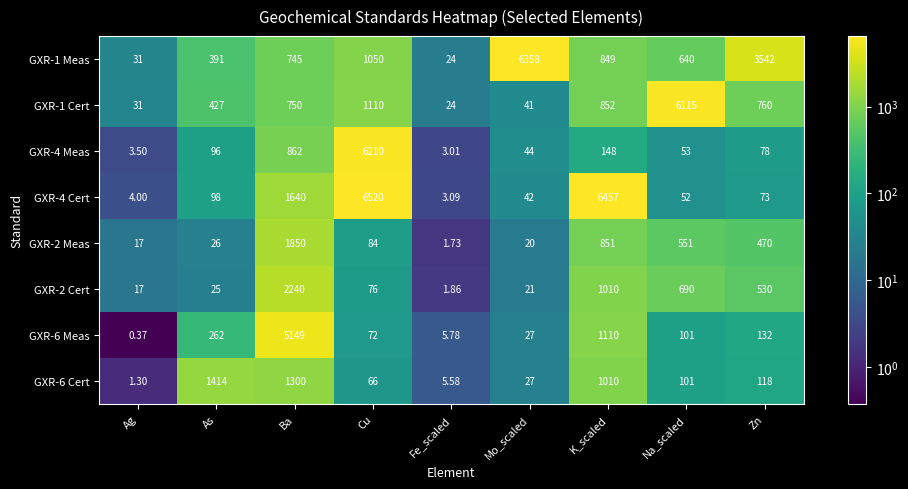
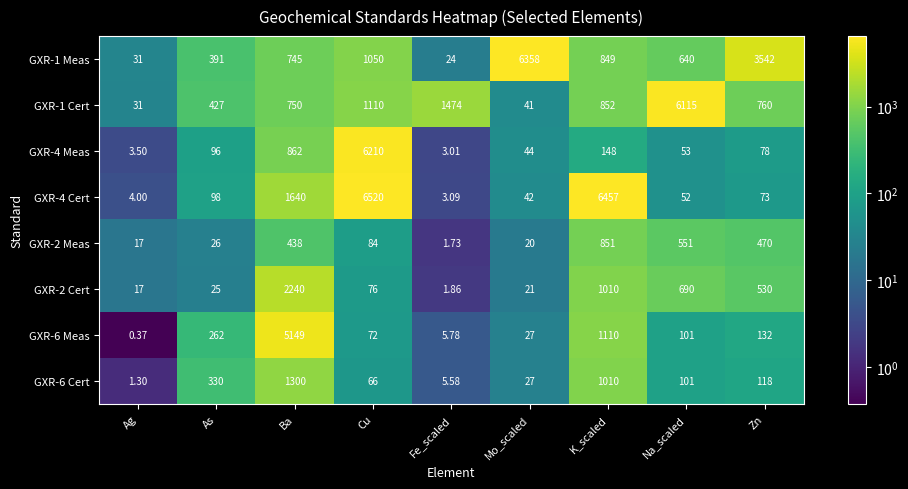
GXR-1 Cert, Fe_scaled: 24 -> 1474
GXR-2 Meas, Ba: 1850 -> 438
GXR-6 Cert, As: 1414 -> 330
